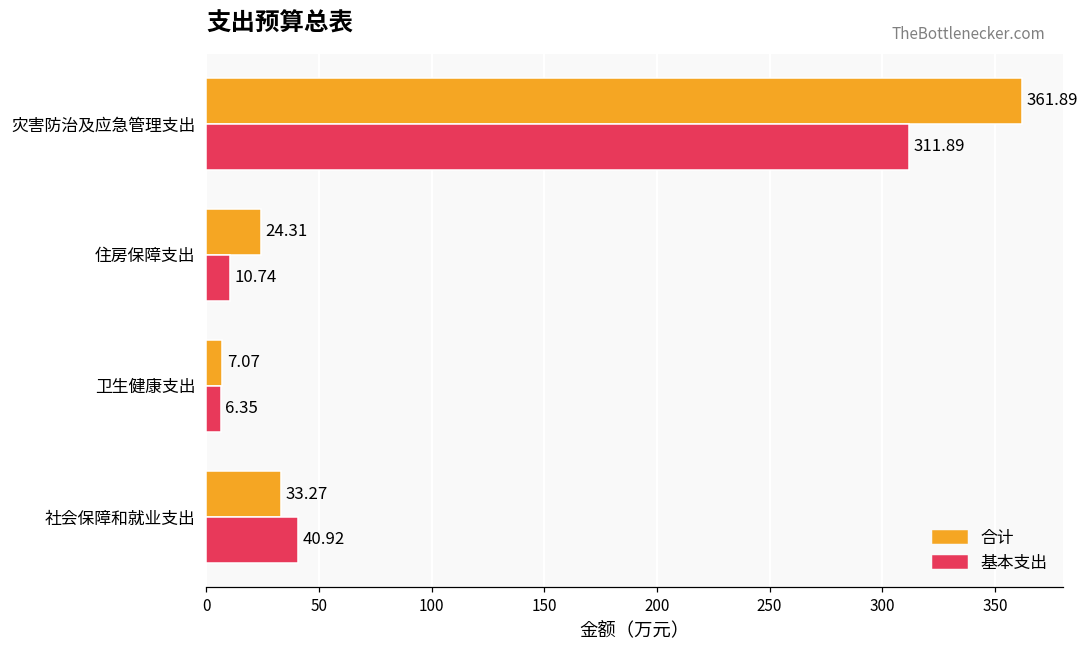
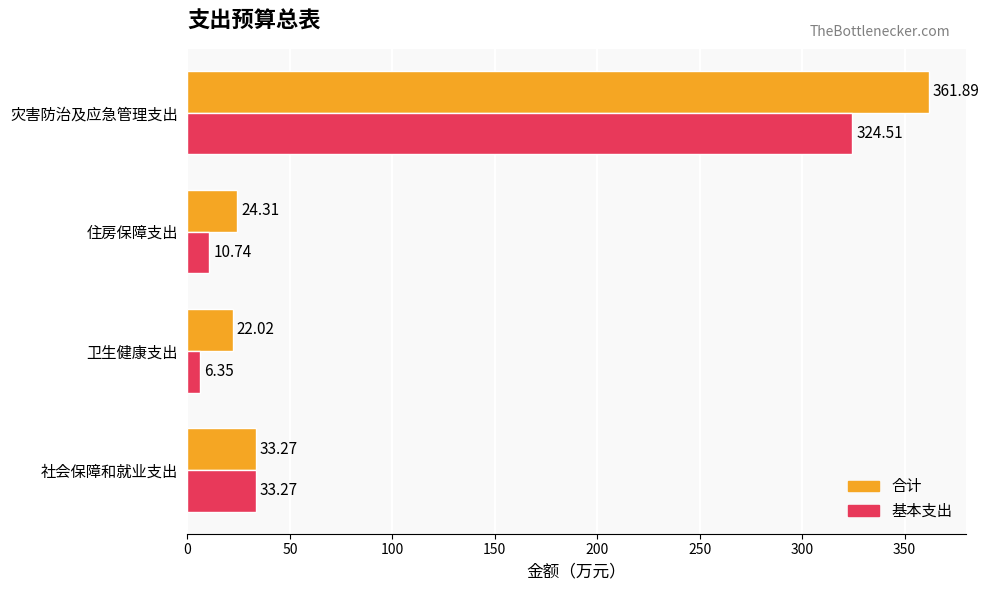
基本支出, 灾害防治及应急管理支出: 311.89 -> 324.51
合计, 卫生健康支出: 7.07 -> 22.02
基本支出, 社会保障和就业支出: 40.92 -> 33.27
